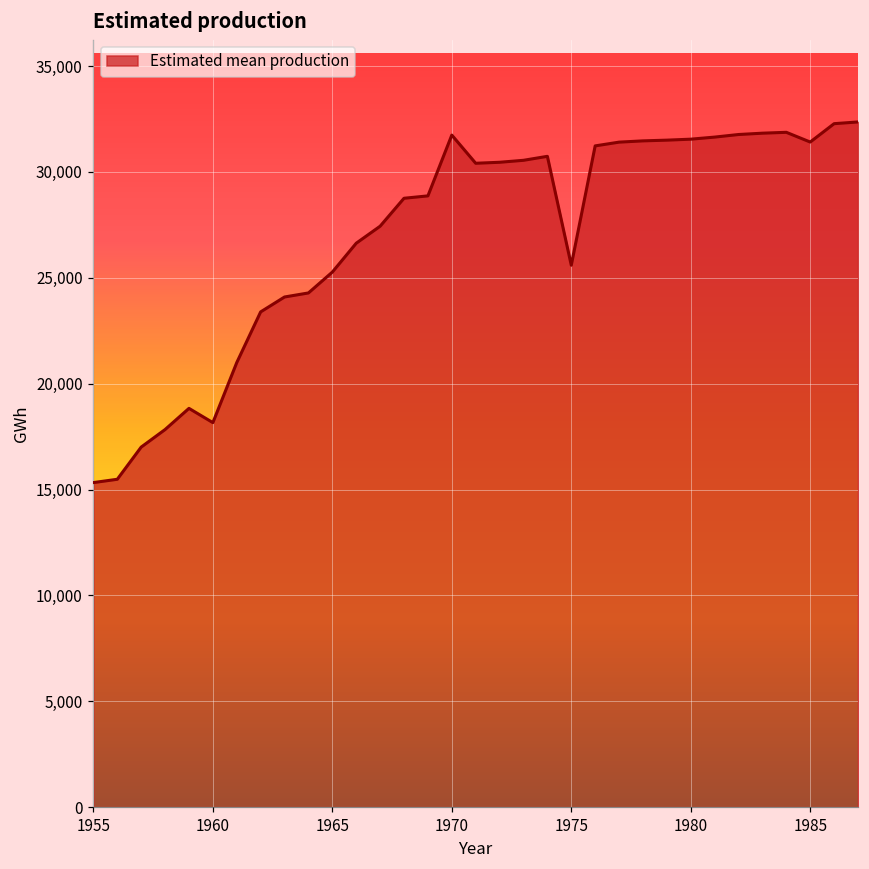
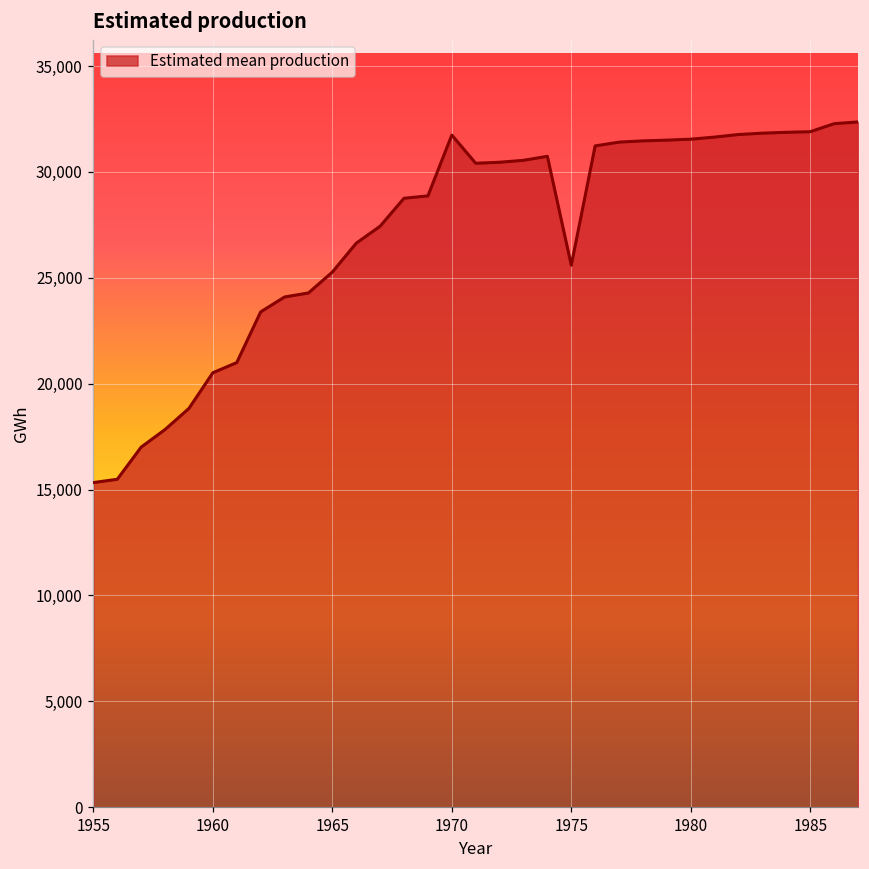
1960: 18,200 -> 20,500
1985: 31,400 -> 31,900
